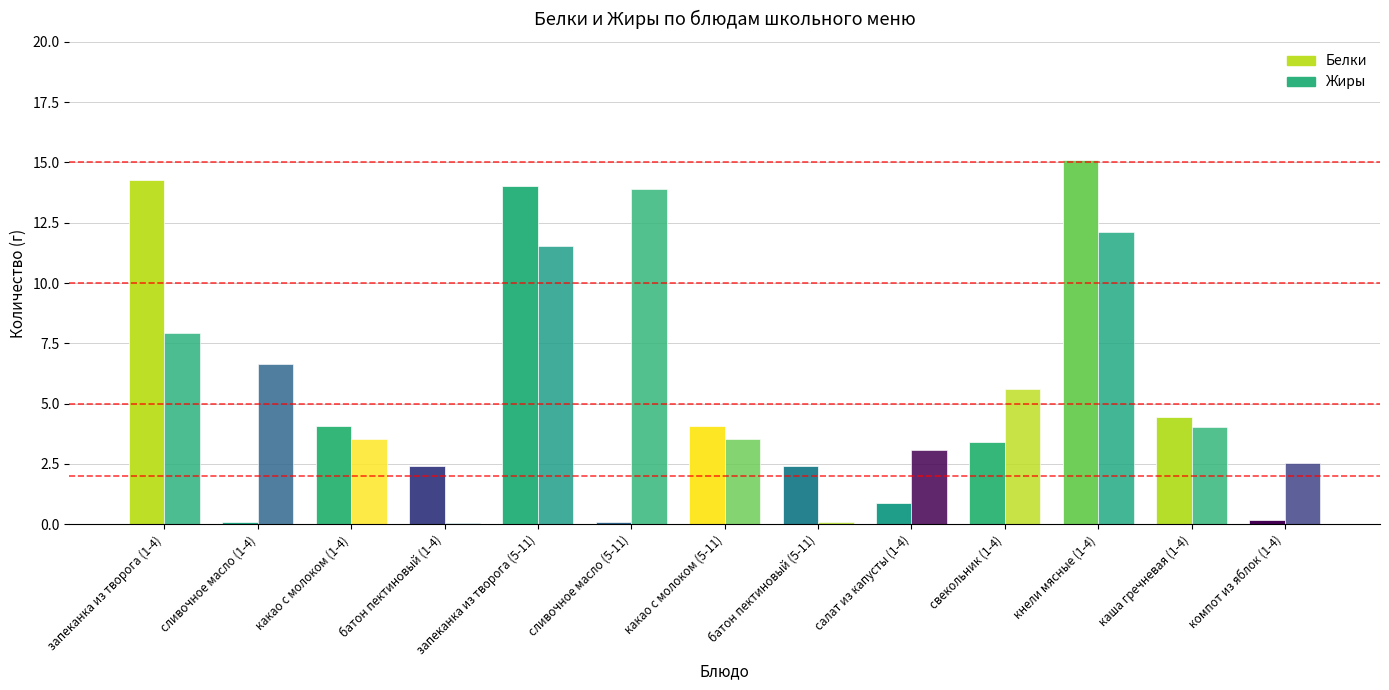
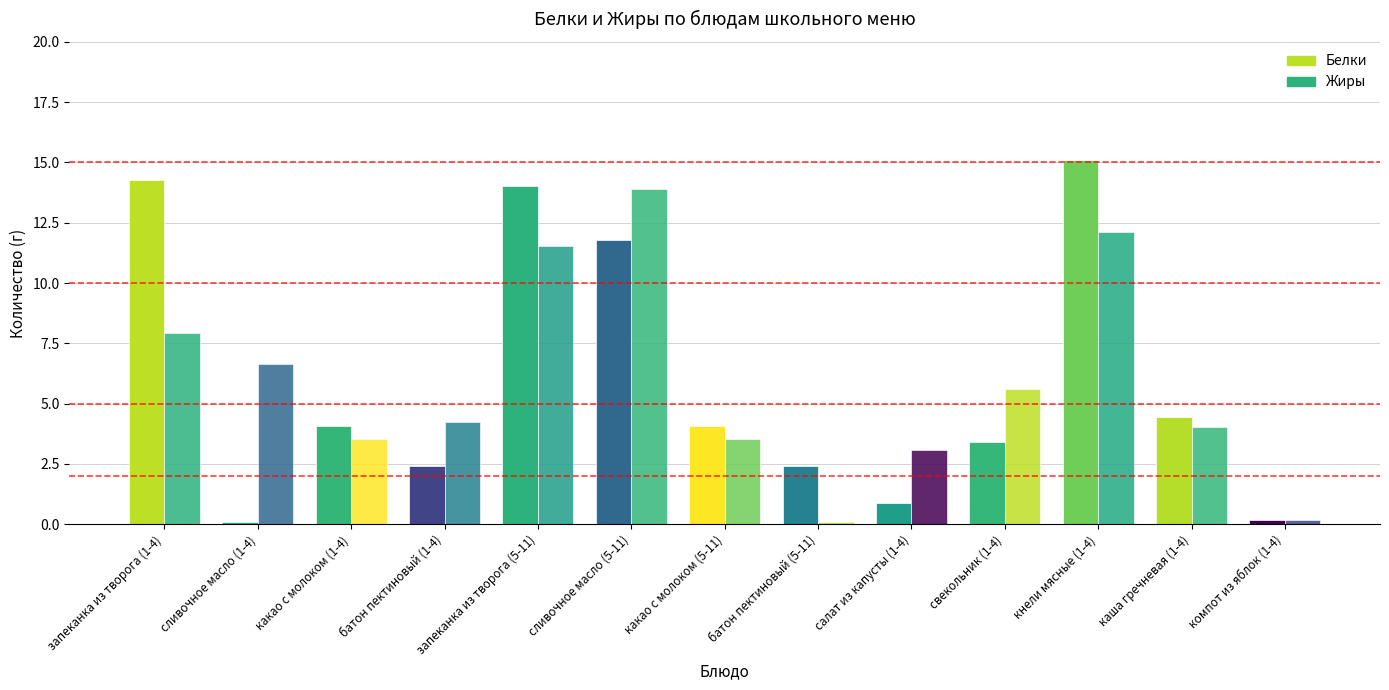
Жиры, батон пектиновый (1-4): 0.1 -> 4.2
Белки, сливочное масло (5-11): 0.1 -> 11.8
Жиры, компот из яблок (1-4): 2.6 -> 0.2
